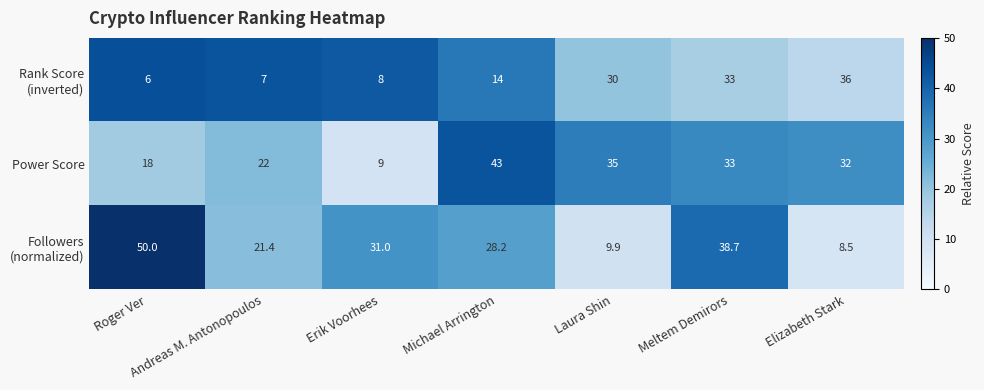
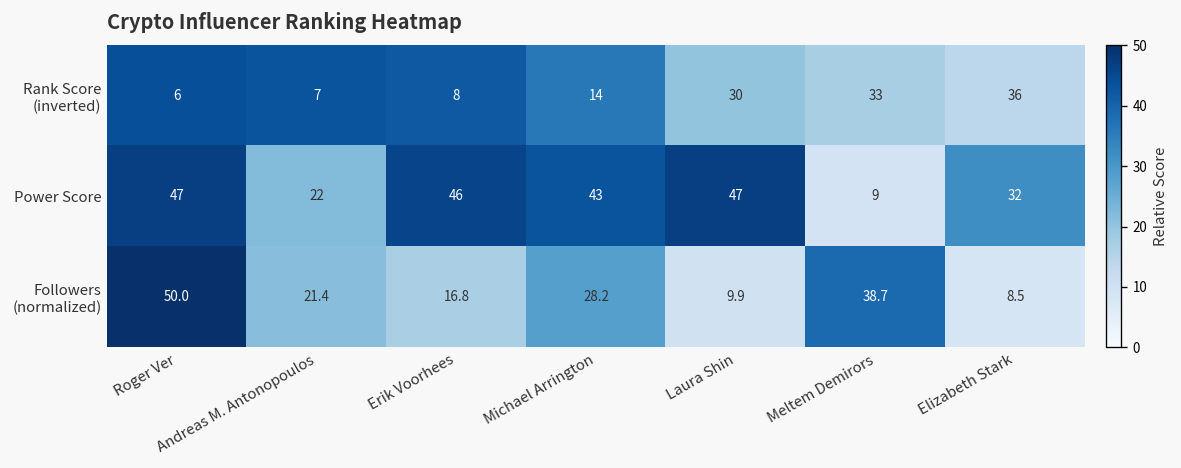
Power Score, Roger Ver: 18 -> 47
Power Score, Erik Voorhees: 9 -> 46
Power Score, Laura Shin: 35 -> 47
Power Score, Meltem Demirors: 33 -> 9
Followers (normalized), Erik Voorhees: 31.0 -> 16.8
